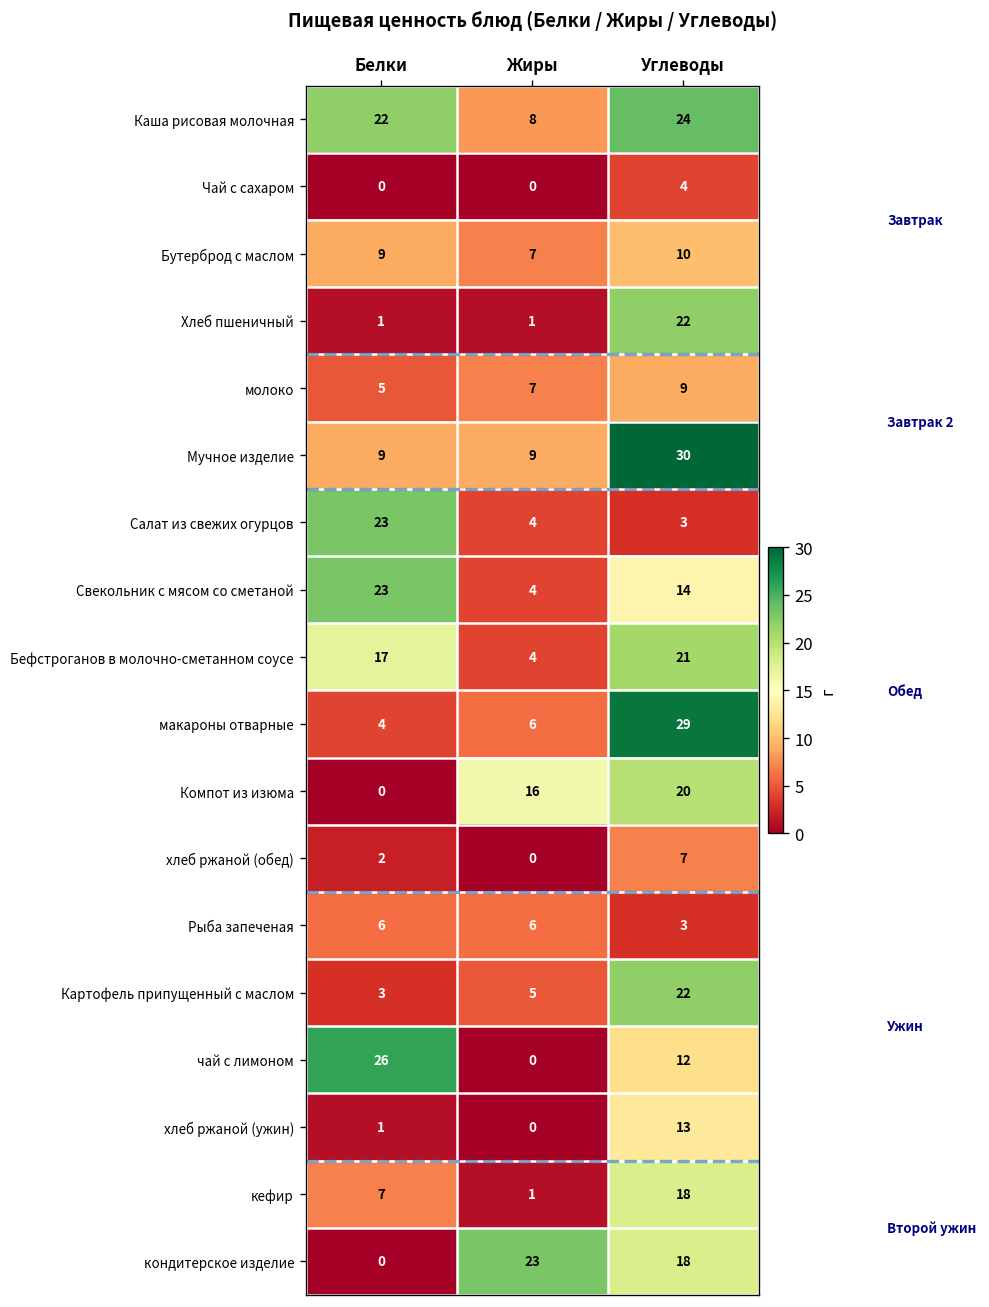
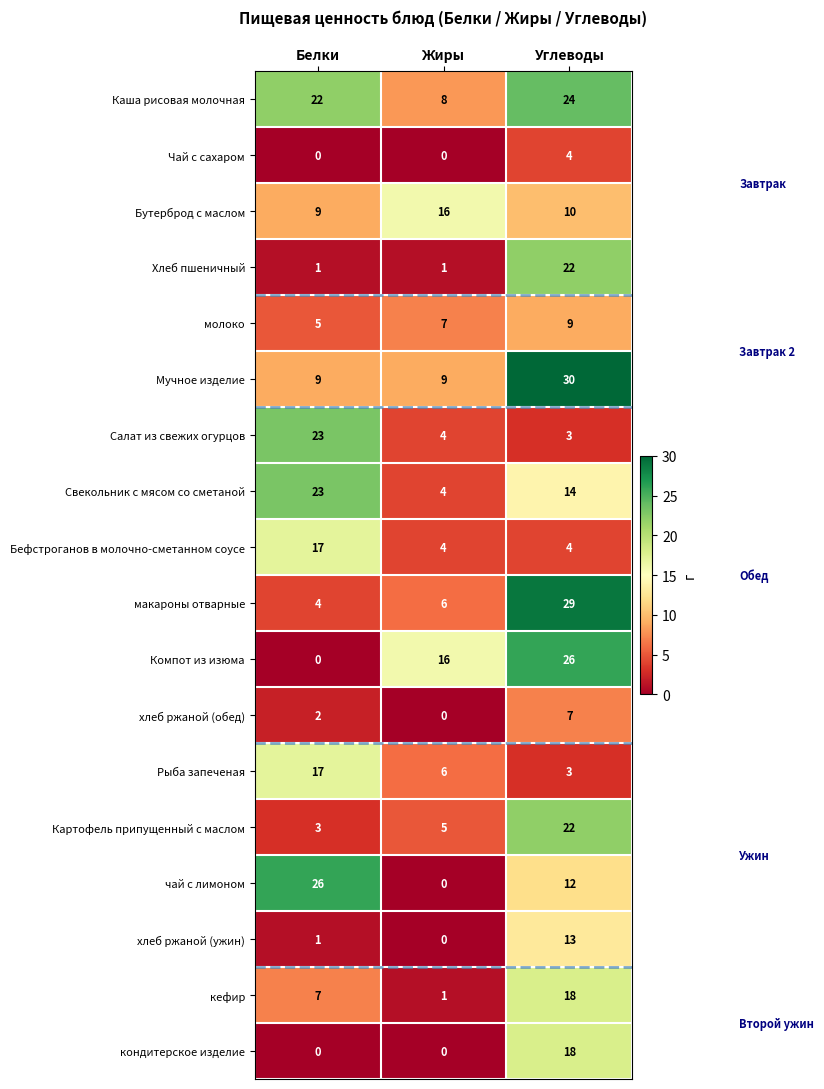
Бутерброд с маслом, Жиры: 7 -> 16
Бефстроганов в молочно-сметанном соусе, Углеводы: 21 -> 4
Компот из изюма, Углеводы: 20 -> 26
Рыба запеченая, Белки: 6 -> 17
кондитерское изделие, Жиры: 23 -> 0
